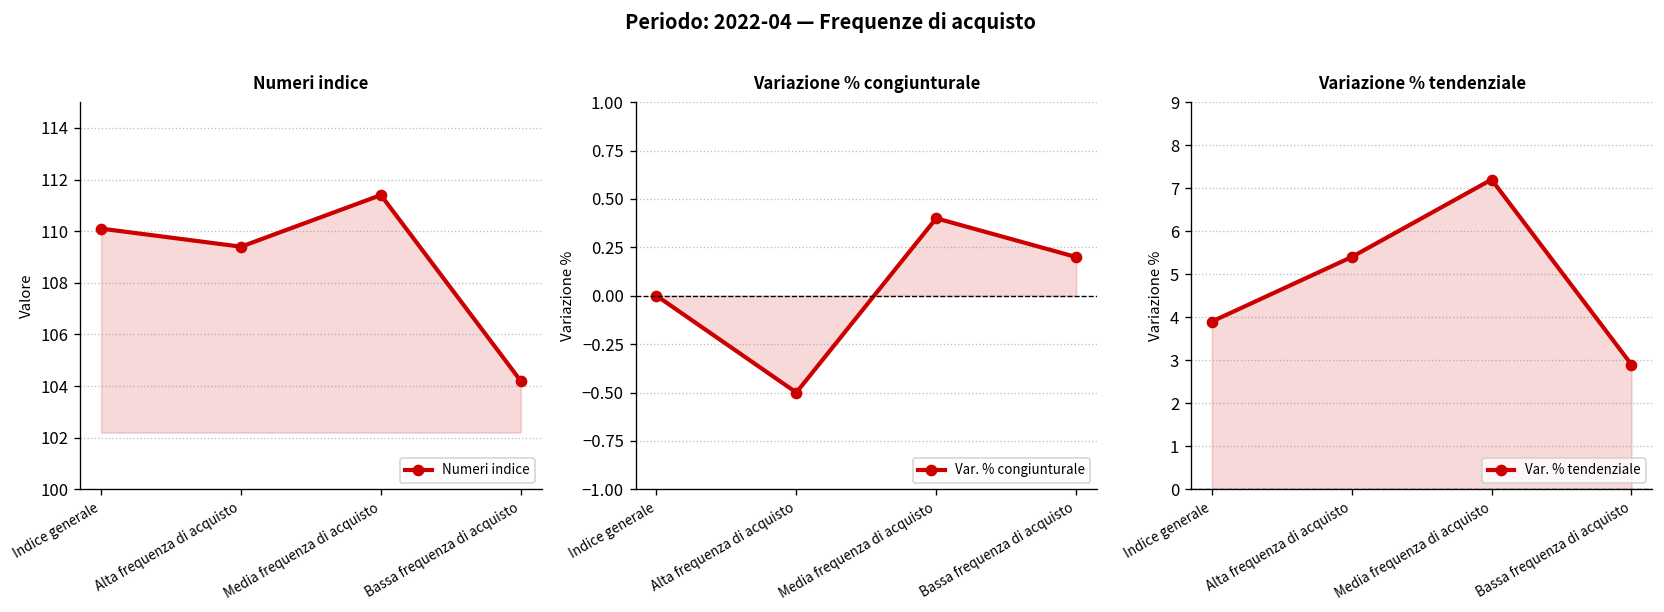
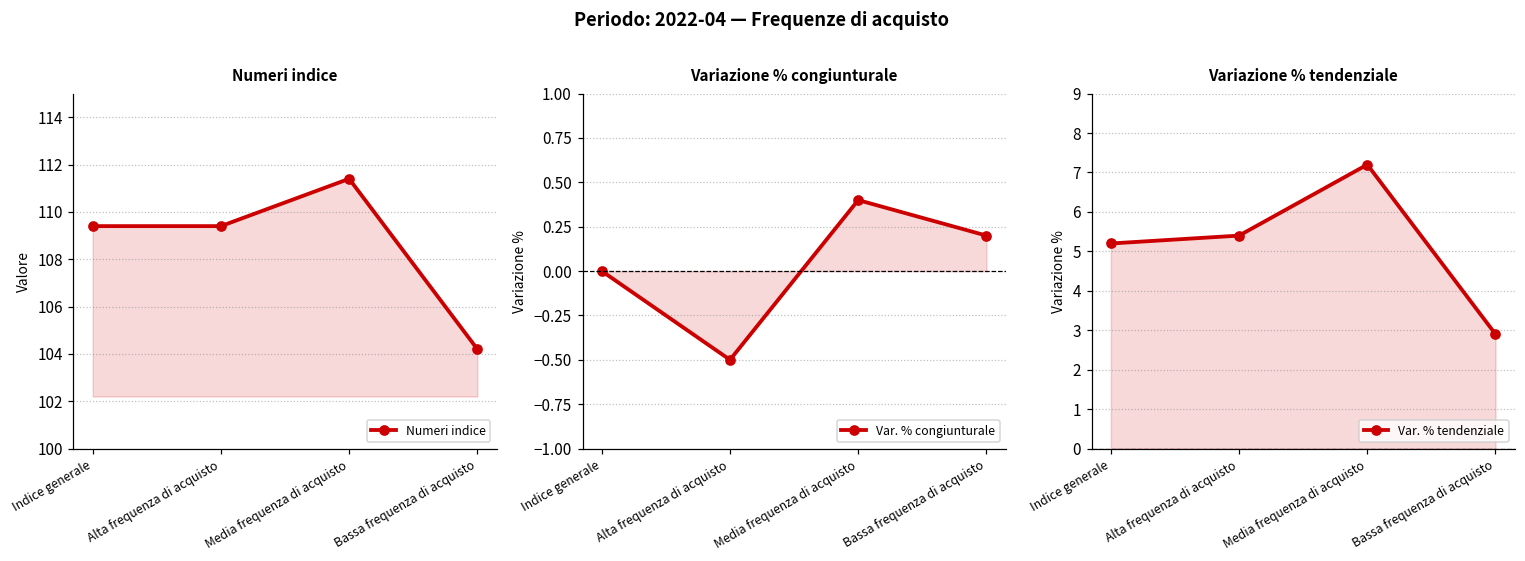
Numeri indice, Indice generale: 110.1 -> 109.4
Variazione % tendenziale, Indice generale: 3.9 -> 5.2
